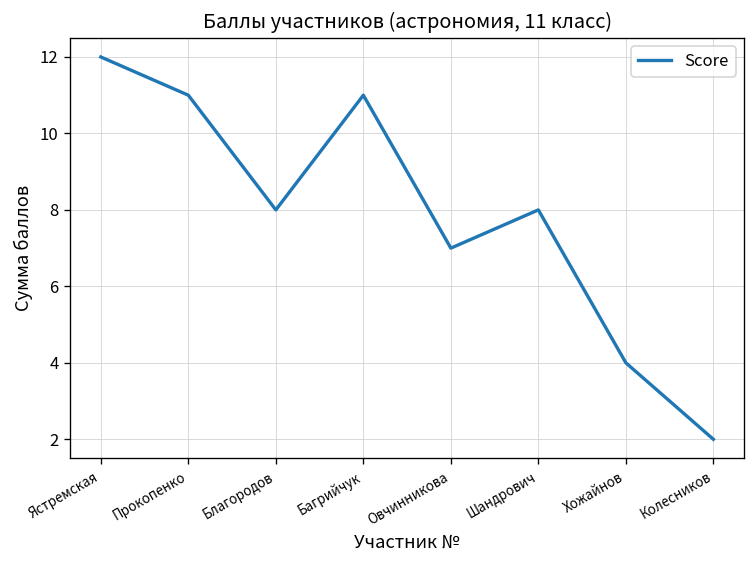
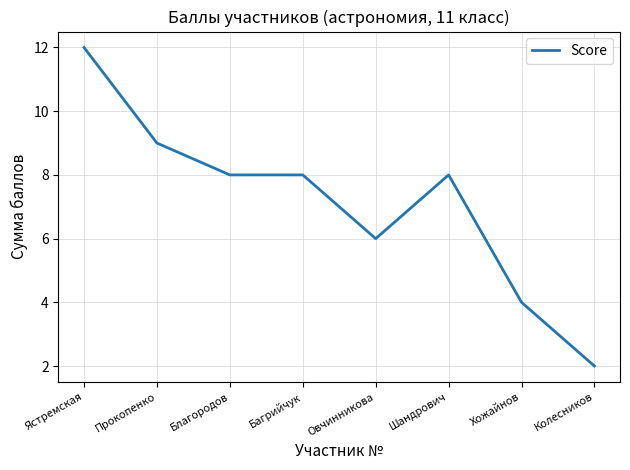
Прокопенко: 11 -> 9
Багрийчук: 11 -> 8
Овчинникова: 7 -> 6
